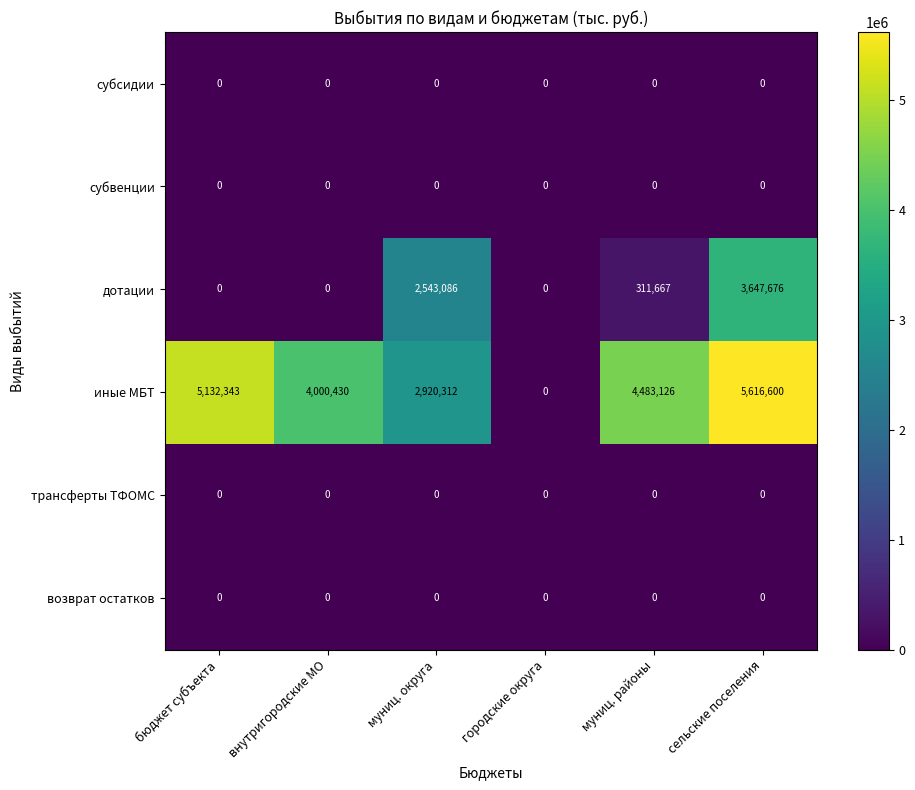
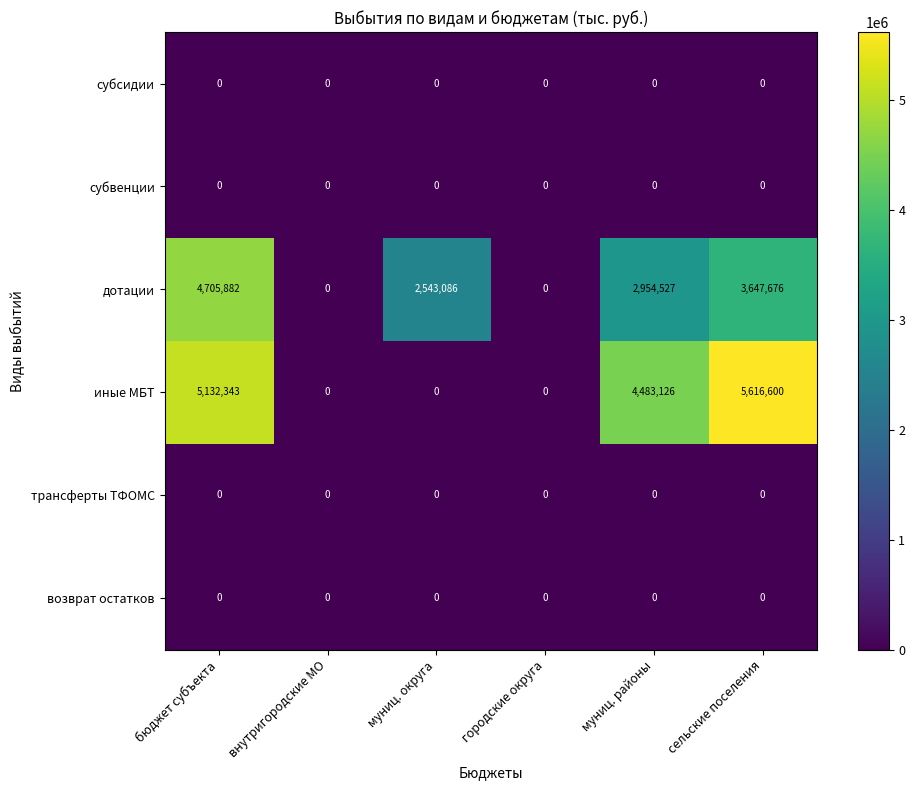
дотации, бюджет субъекта: 0 -> 4,705,882
дотации, муниц. районы: 311,667 -> 2,954,527
иные МБТ, внутригородские МО: 4,000,430 -> 0
иные МБТ, муниц. округа: 2,920,312 -> 0
